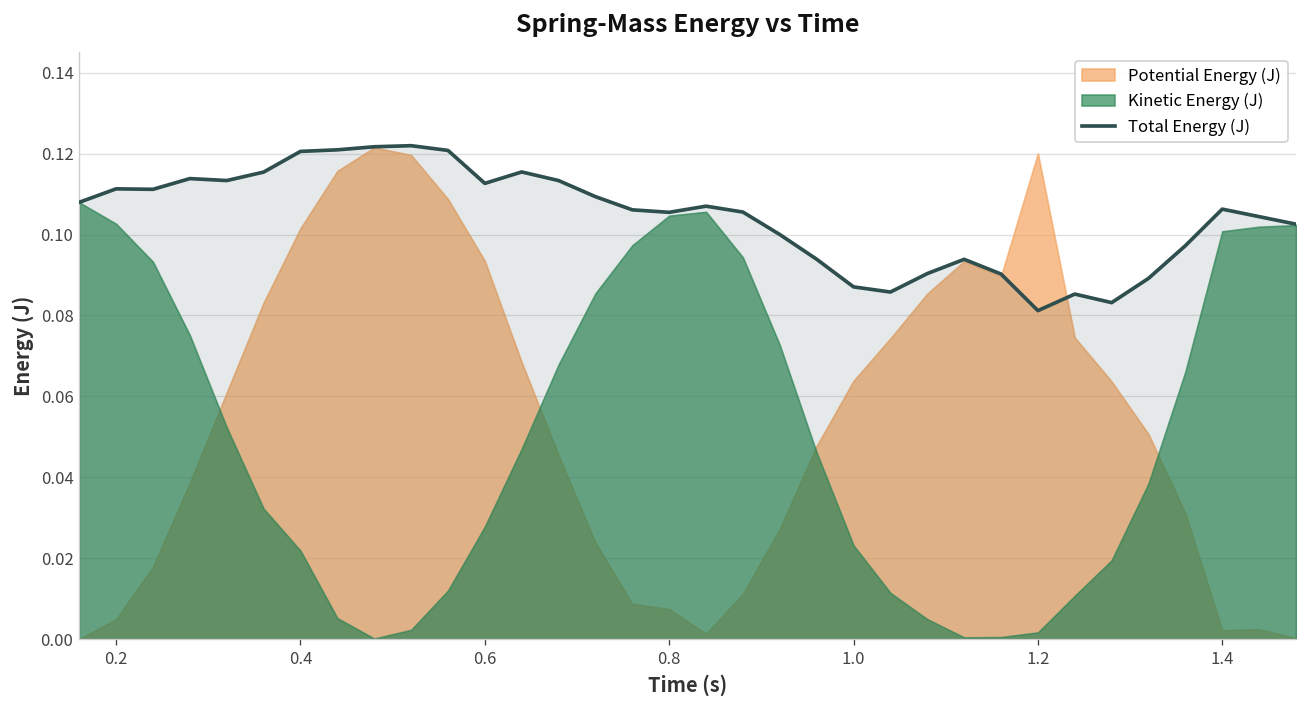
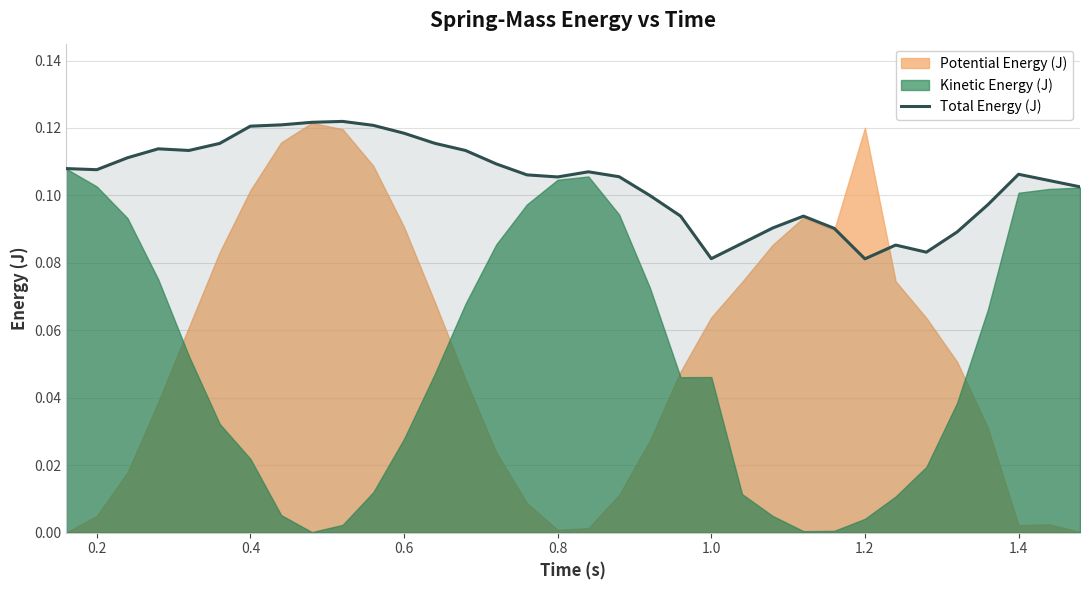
Total Energy (J), 0.2: 0.111 -> 0.108
Total Energy (J), 0.6: 0.113 -> 0.118
Potential Energy (J), 0.6: 0.093 -> 0.091
Potential Energy (J), 0.8: 0.007 -> 0.001
Total Energy (J), 1.0: 0.087 -> 0.081
Kinetic Energy (J), 1.0: 0.023 -> 0.046
Kinetic Energy (J), 1.2: 0.002 -> 0.004
